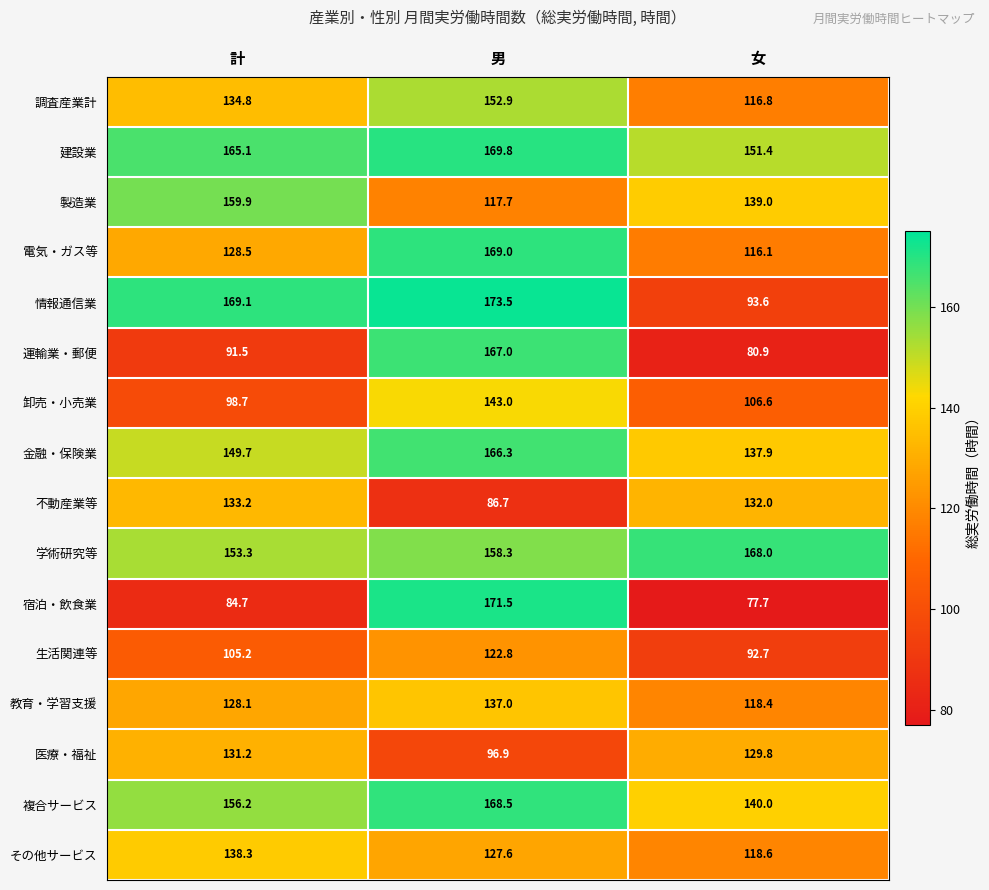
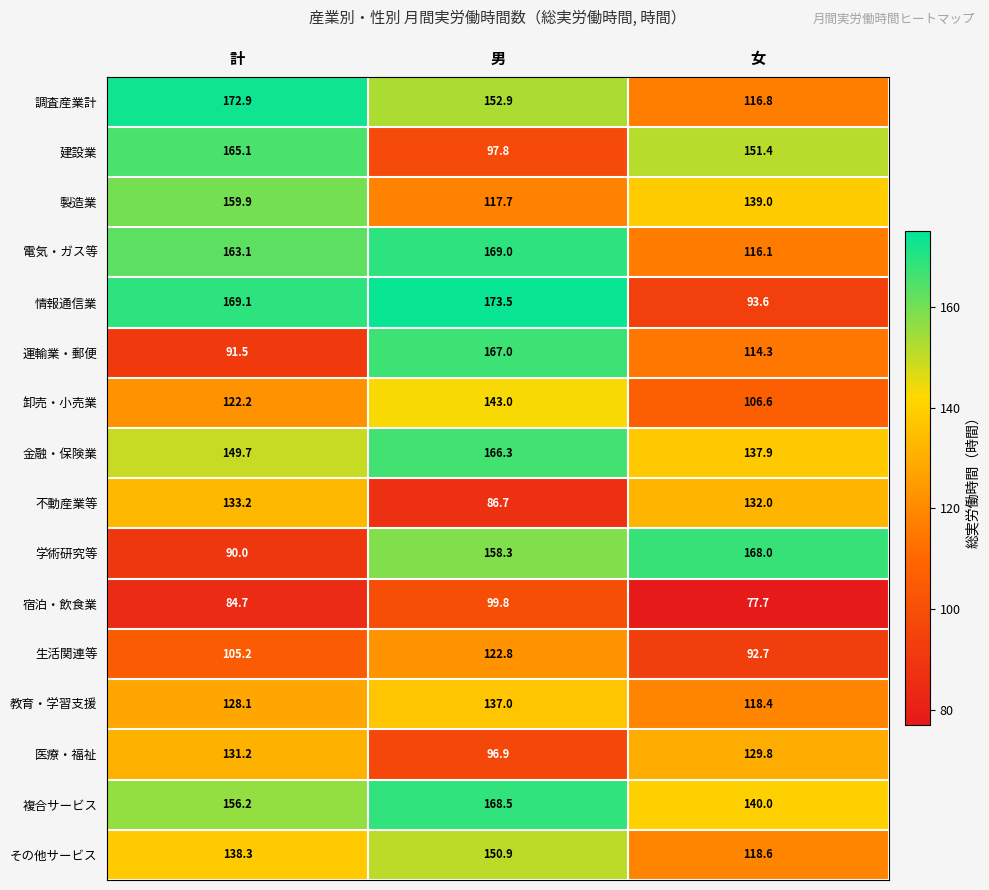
調査産業計, 計: 134.8 -> 172.9
建設業, 男: 169.8 -> 97.8
電気・ガス等, 計: 128.5 -> 163.1
運輸業・郵便, 女: 80.9 -> 114.3
卸売・小売業, 計: 98.7 -> 122.2
学術研究等, 計: 153.3 -> 90.0
宿泊・飲食業, 男: 171.5 -> 99.8
その他サービス, 男: 127.6 -> 150.9
